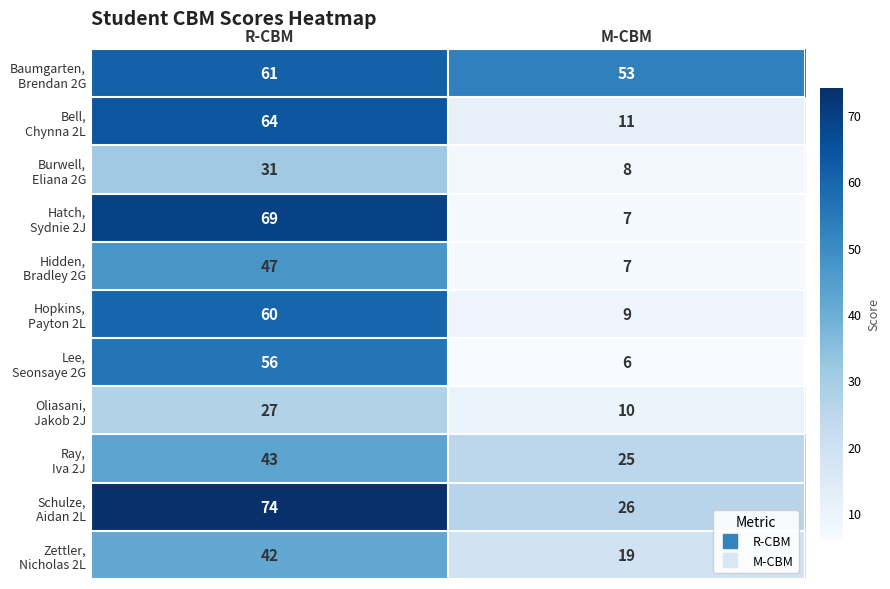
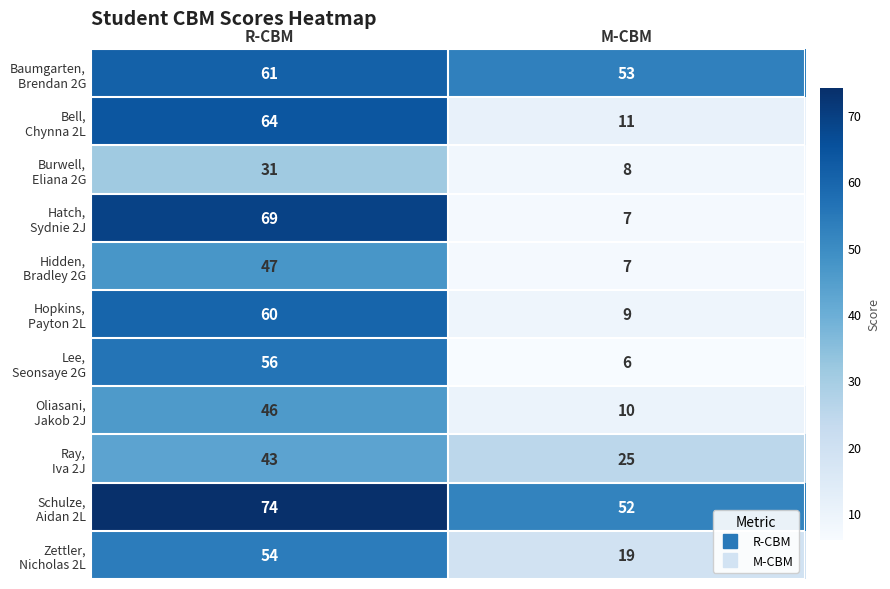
Oliasani, Jakob 2J, R-CBM: 27 -> 46
Schulze, Aidan 2L, M-CBM: 26 -> 52
Zettler, Nicholas 2L, R-CBM: 42 -> 54
